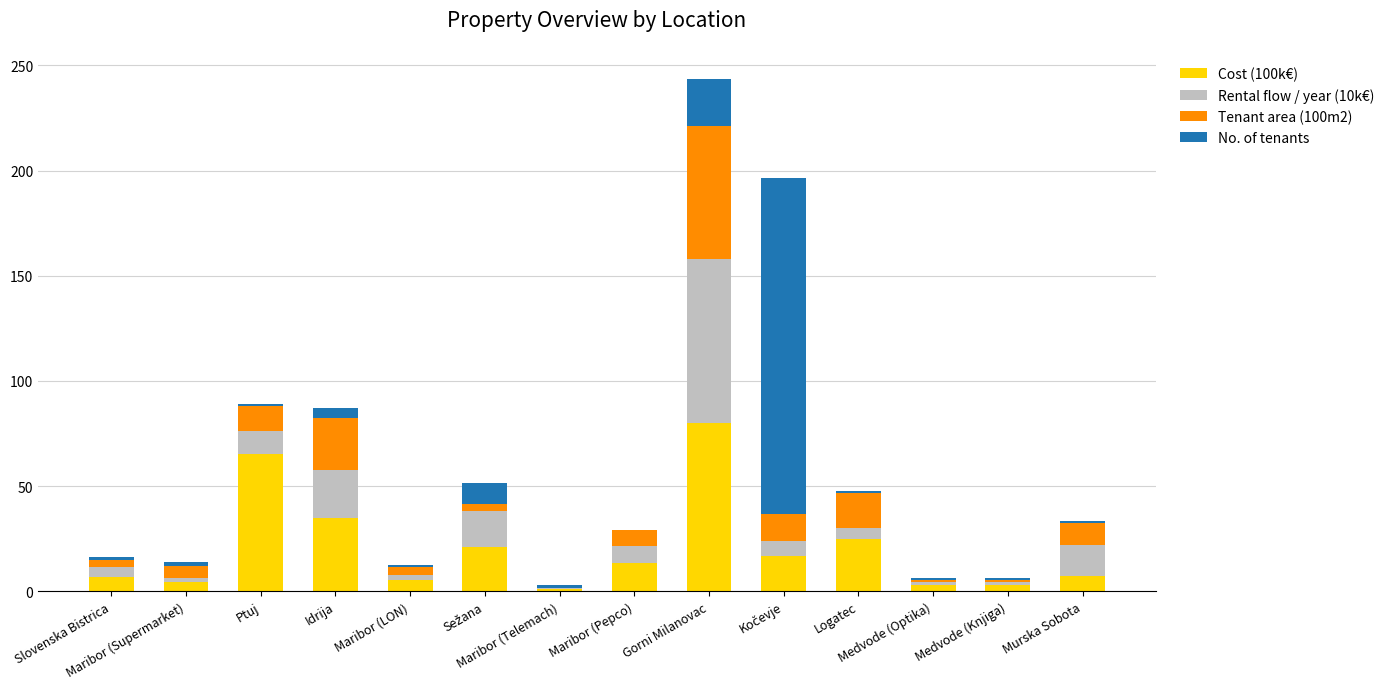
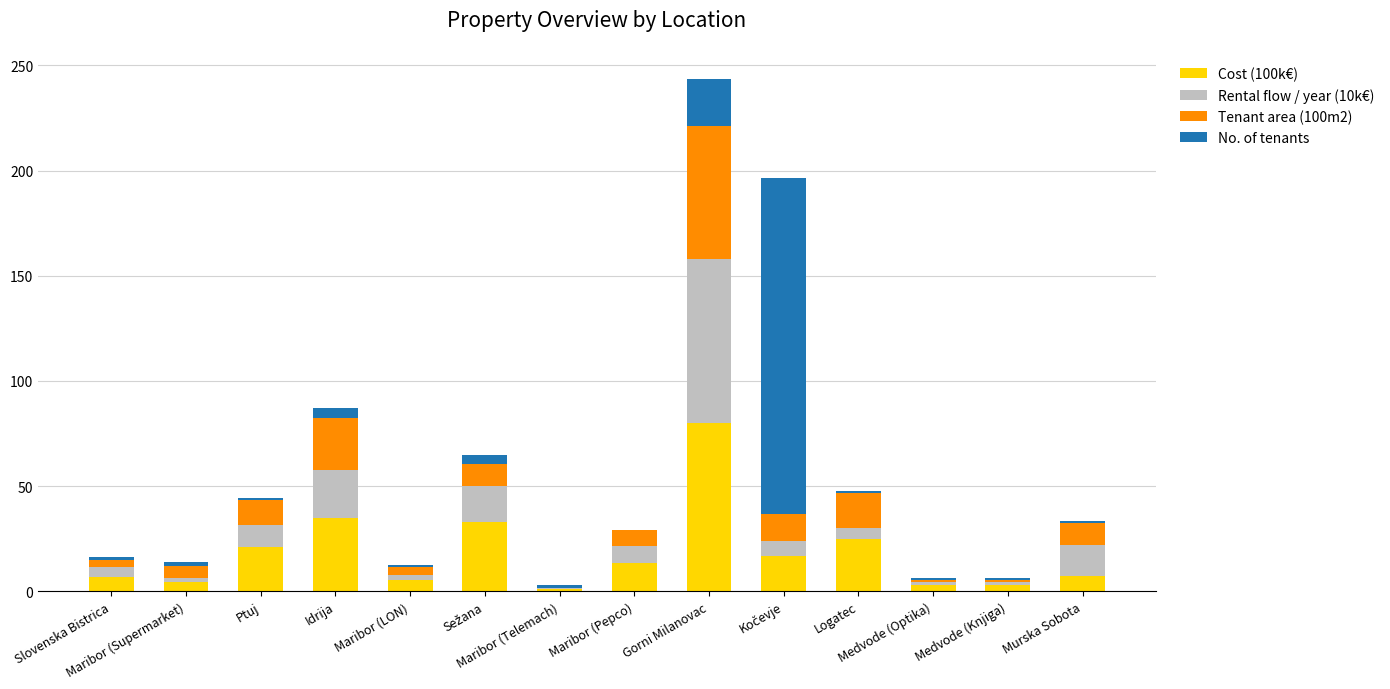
Cost (100k€), Ptuj: 66 -> 21
Cost (100k€), Sežana: 21 -> 33
Tenant area (100m2), Sežana: 3 -> 11
No. of tenants, Sežana: 10 -> 4
